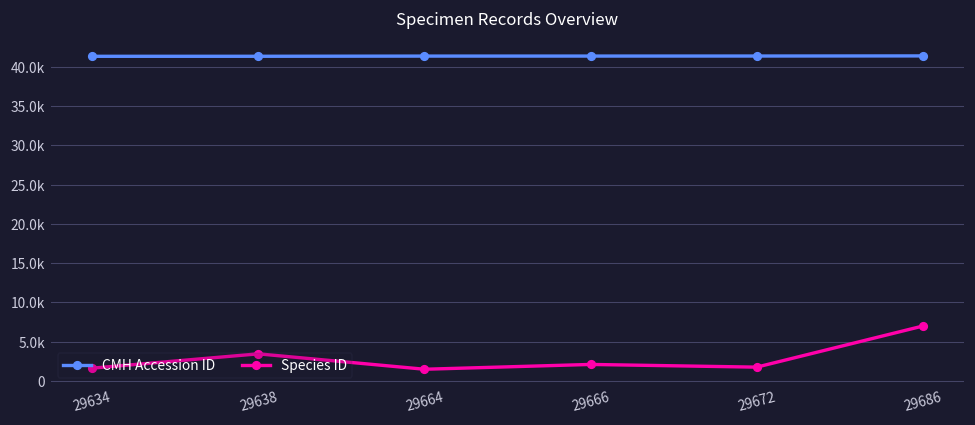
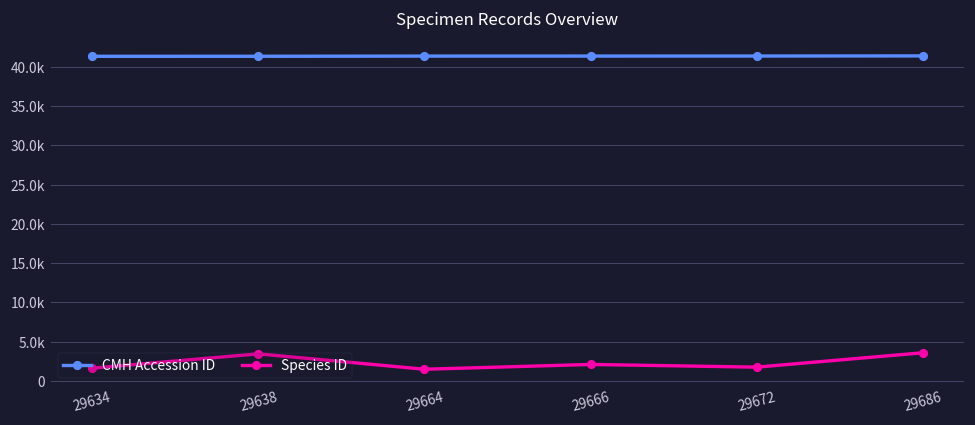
Species ID, 29686: 7000 -> 4000
